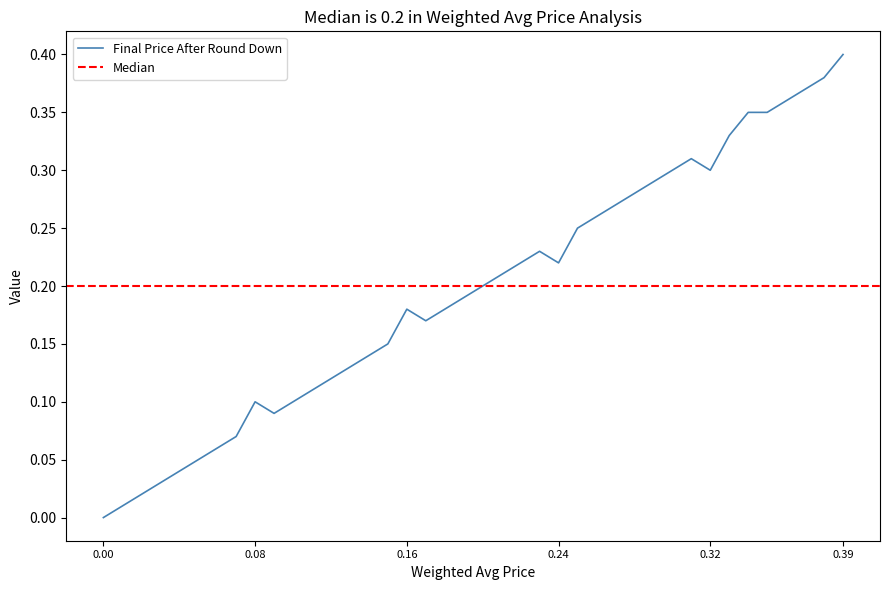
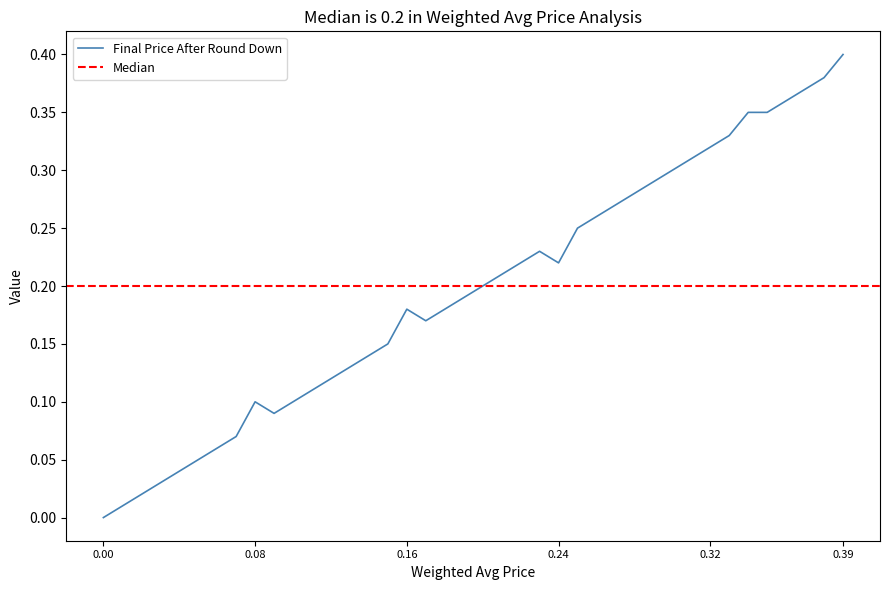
0.32: 0.30 -> 0.32
